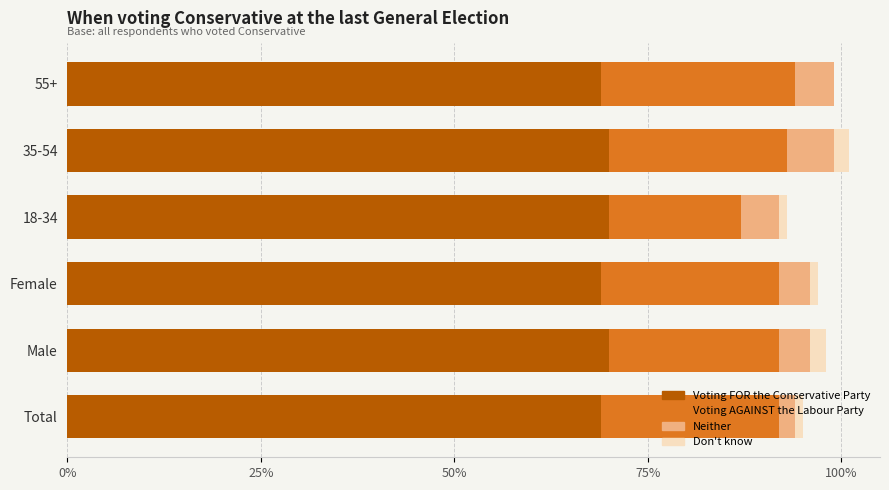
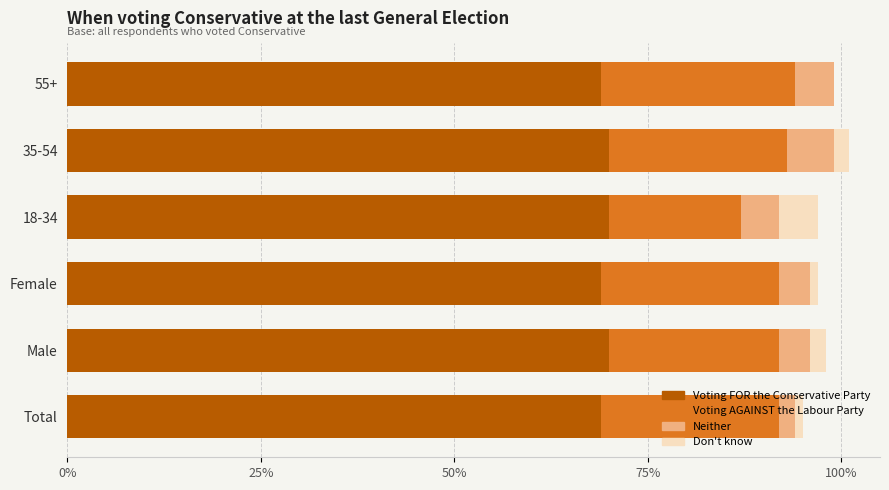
Don't know, 18-34: 1% -> 5%
